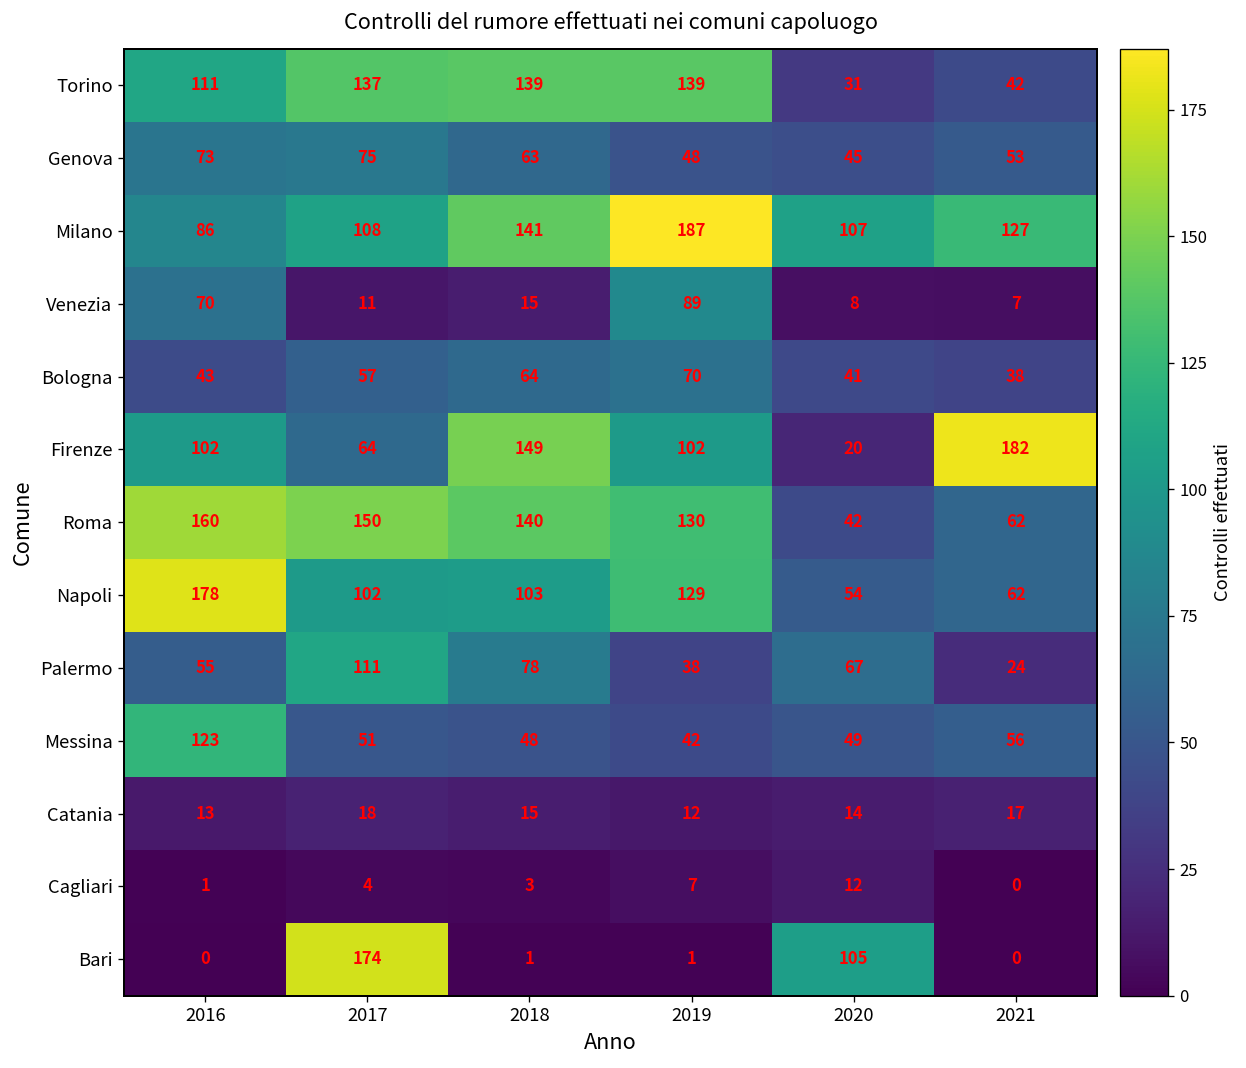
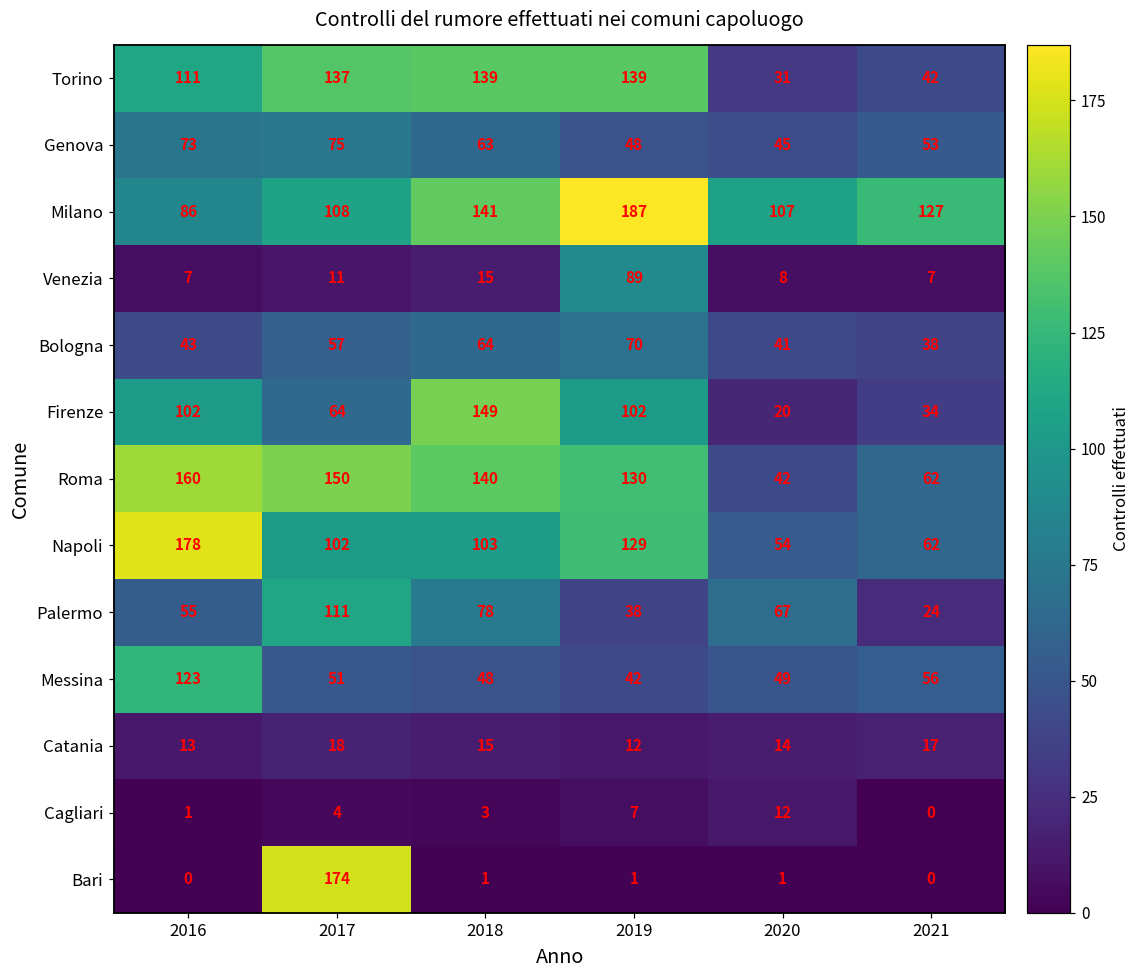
Venezia, 2016: 70 -> 7
Firenze, 2021: 182 -> 34
Bari, 2020: 105 -> 1
